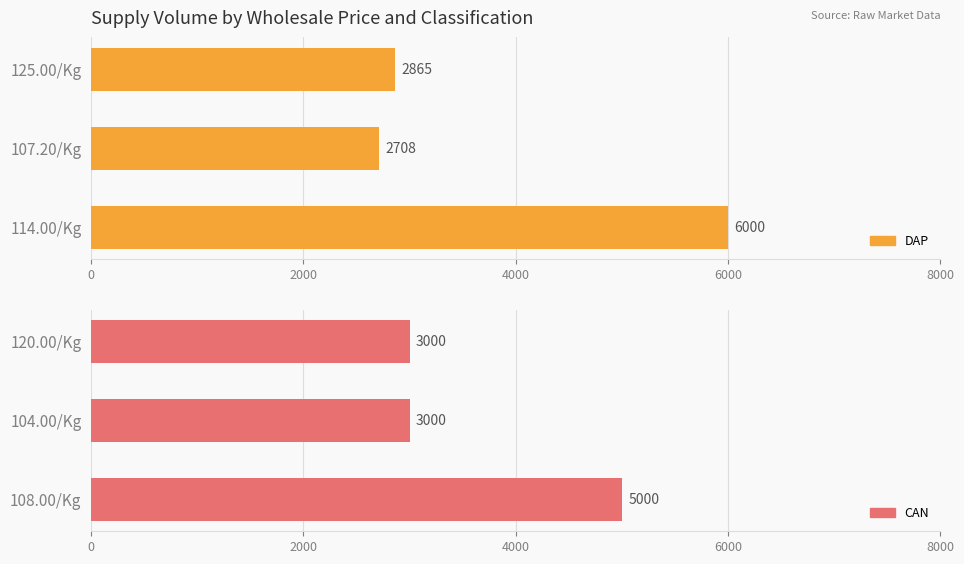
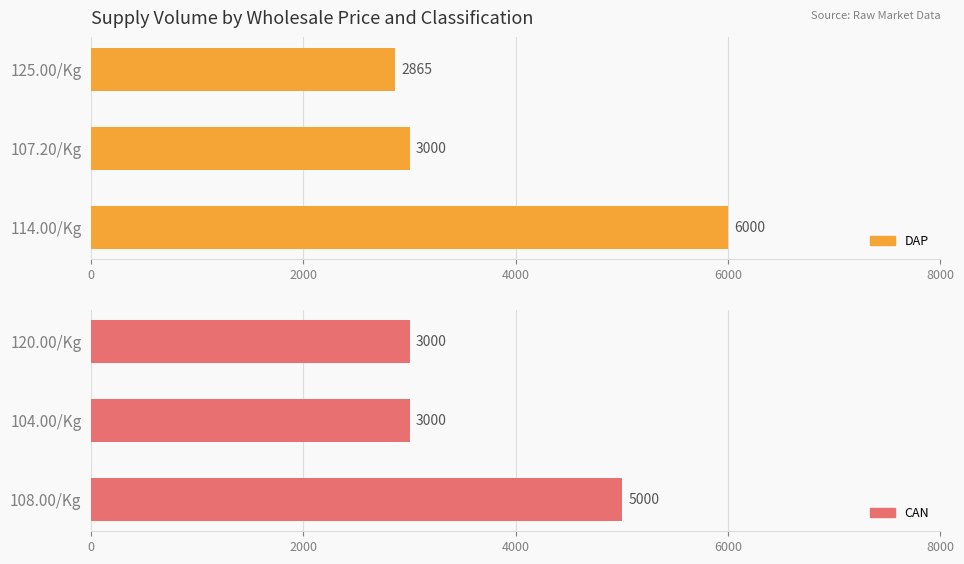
Supply Volume by Wholesale Price and Classification, 107.20/Kg: 2708 -> 3000
